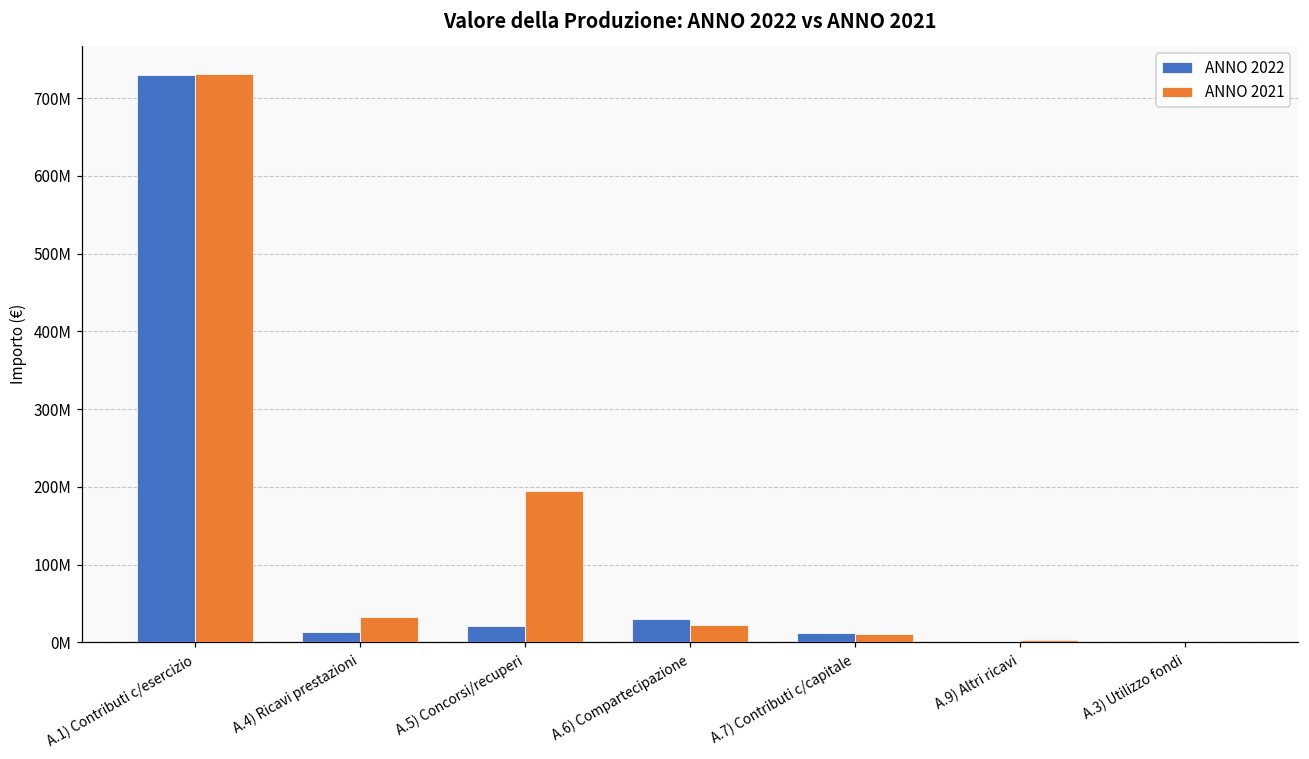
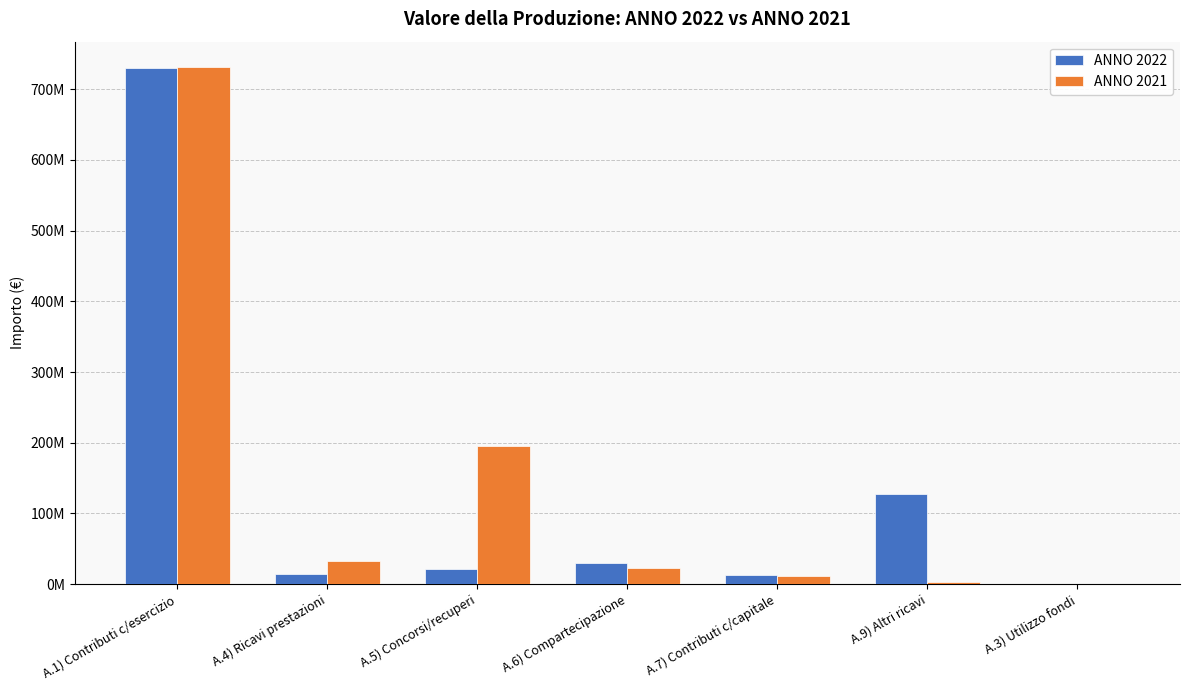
ANNO 2022, A.9) Altri ricavi: 0 -> 130000000
